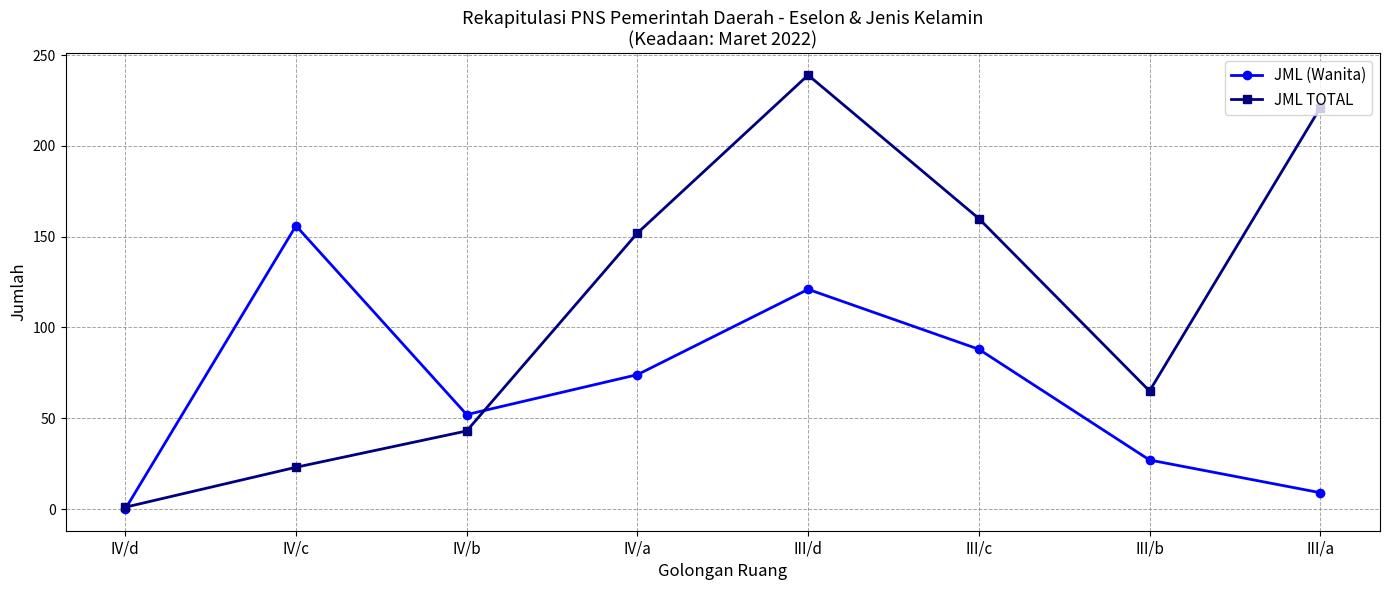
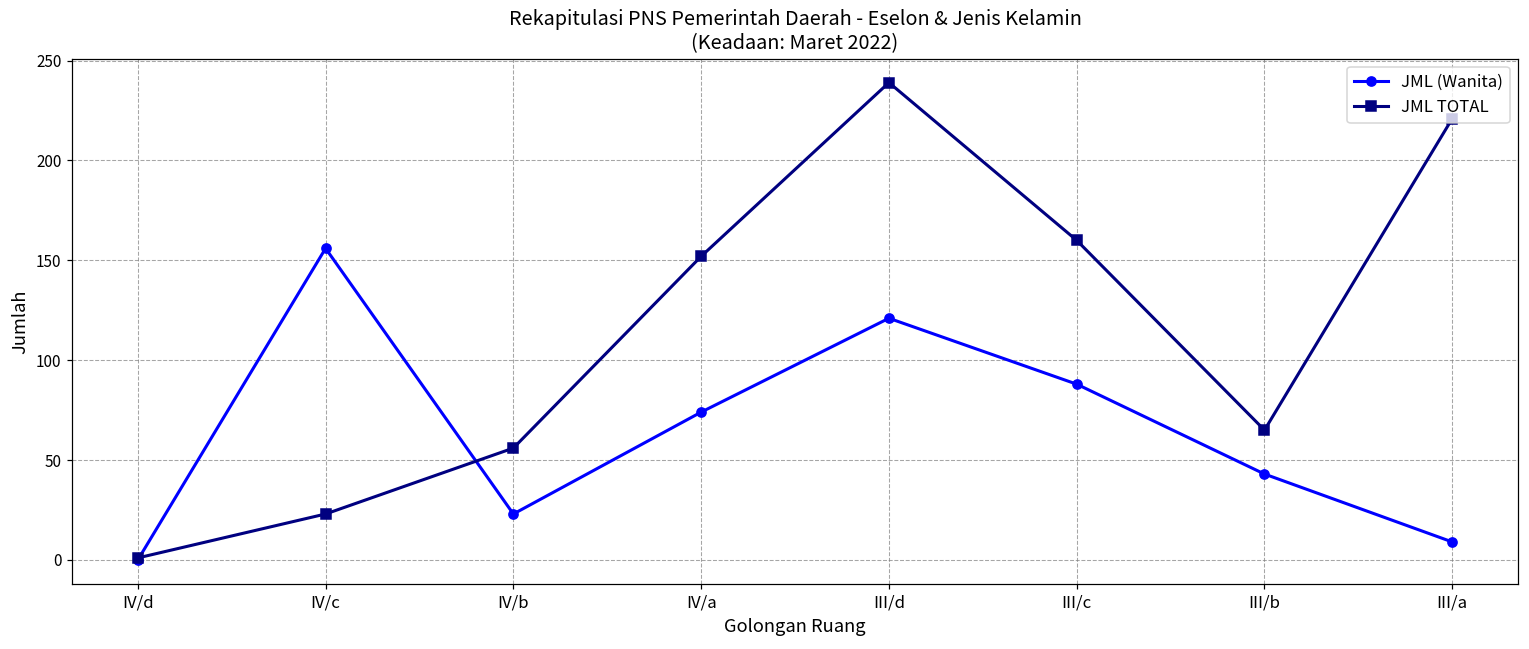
JML (Wanita), IV/b: 52 -> 23
JML TOTAL, IV/b: 43 -> 56
JML (Wanita), III/b: 27 -> 43
